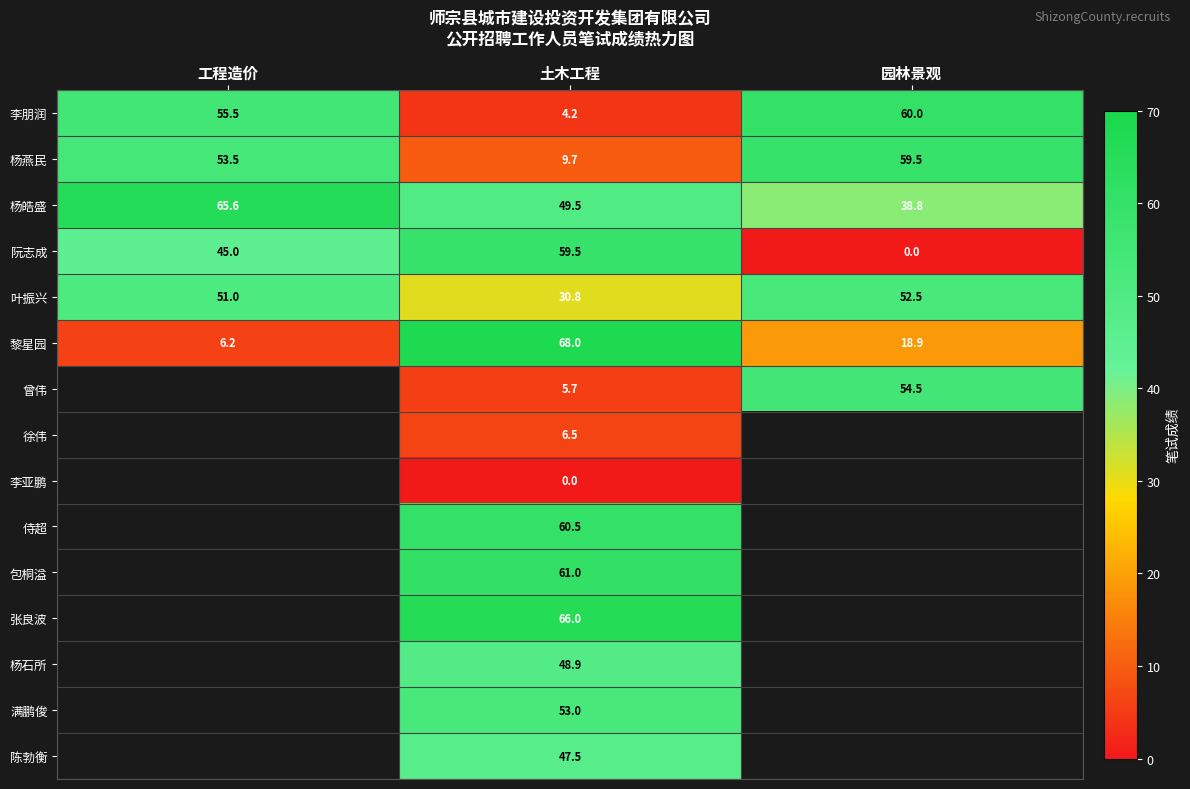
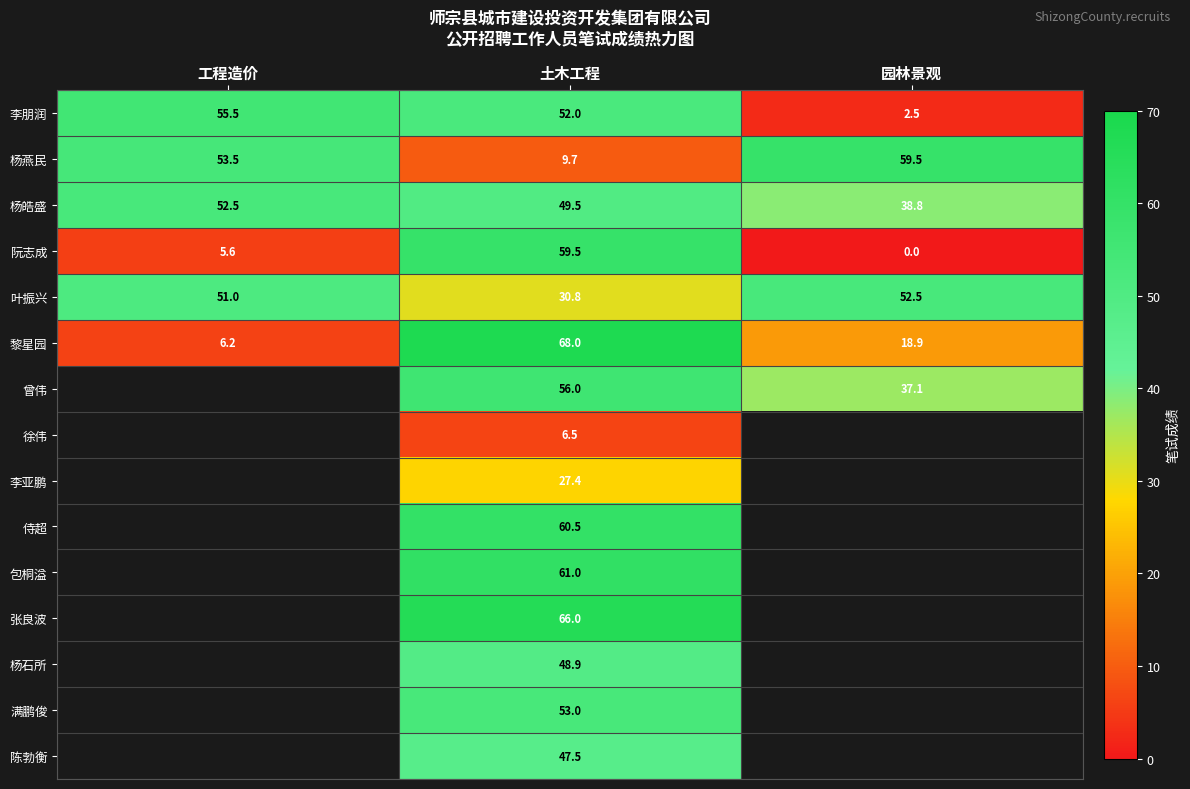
李朋润, 土木工程: 4.2 -> 52.0
李朋润, 园林景观: 60.0 -> 2.5
杨皓盛, 工程造价: 65.6 -> 52.5
阮志成, 工程造价: 45.0 -> 5.6
曾伟, 土木工程: 5.7 -> 56.0
曾伟, 园林景观: 54.5 -> 37.1
李亚鹏, 土木工程: 0.0 -> 27.4
